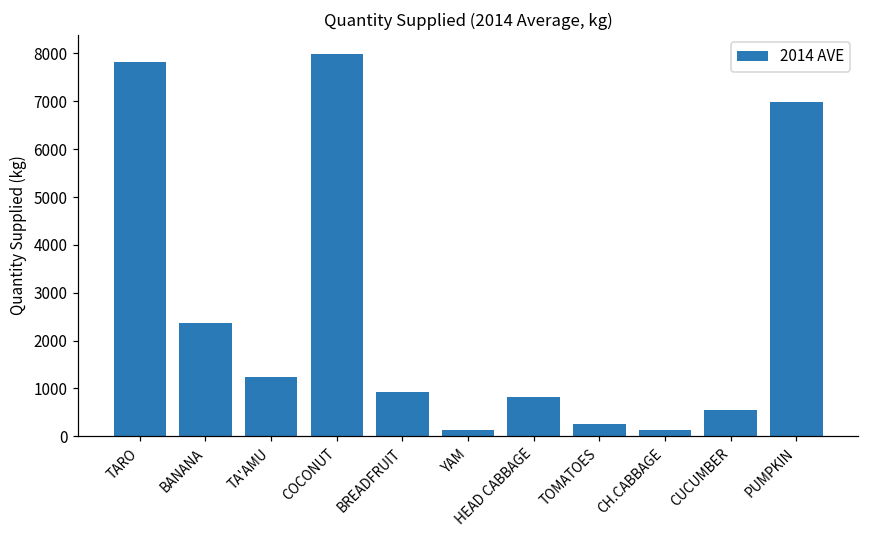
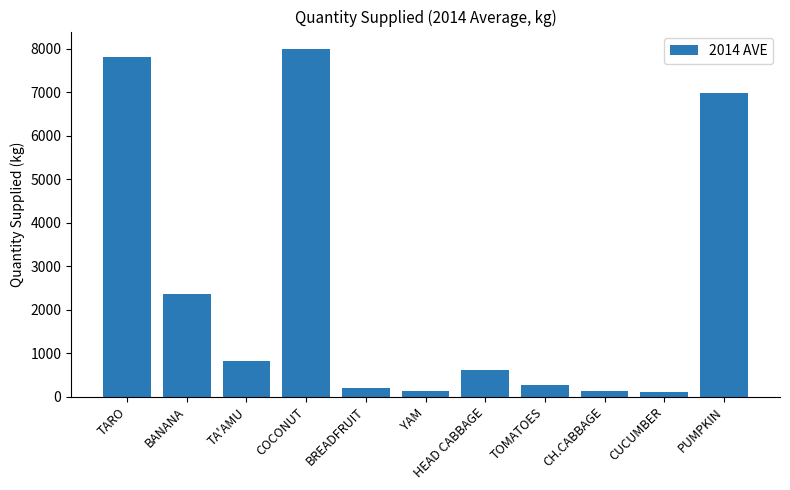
TA'AMU: 1200 -> 800
BREADFRUIT: 900 -> 200
HEAD CABBAGE: 800 -> 600
CUCUMBER: 500 -> 100
